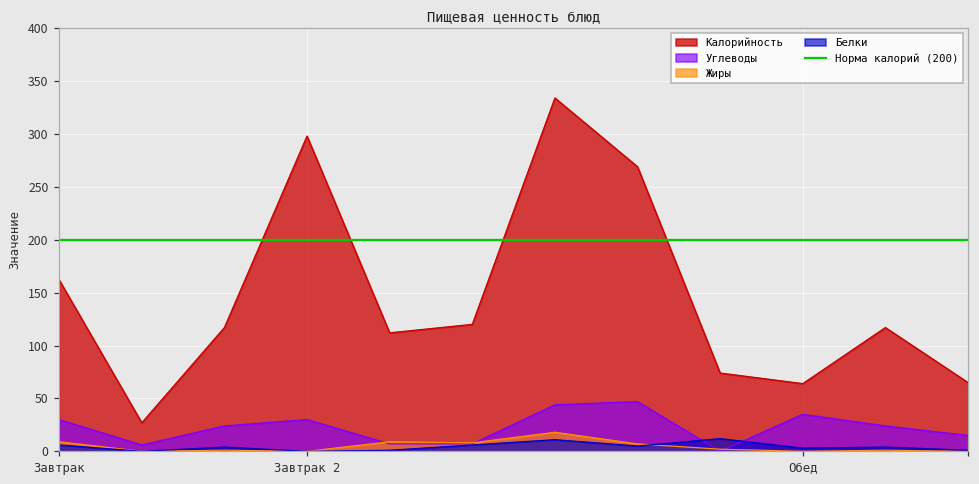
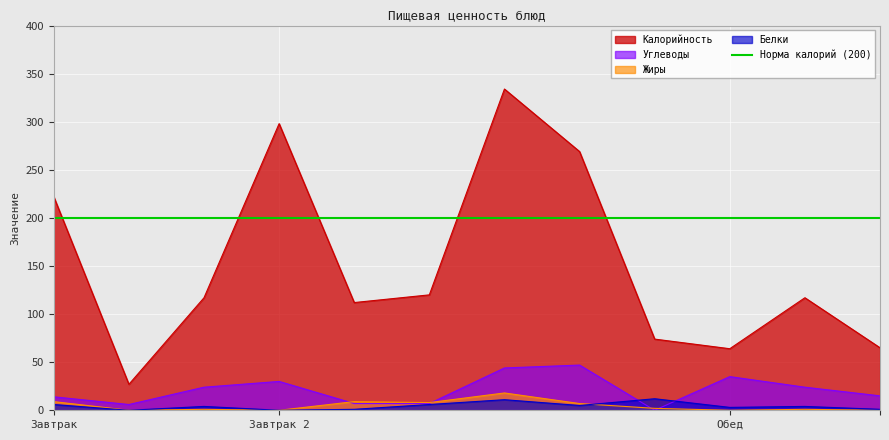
Калорийность, Завтрак: 160 -> 220
Углеводы, Завтрак: 30 -> 10
